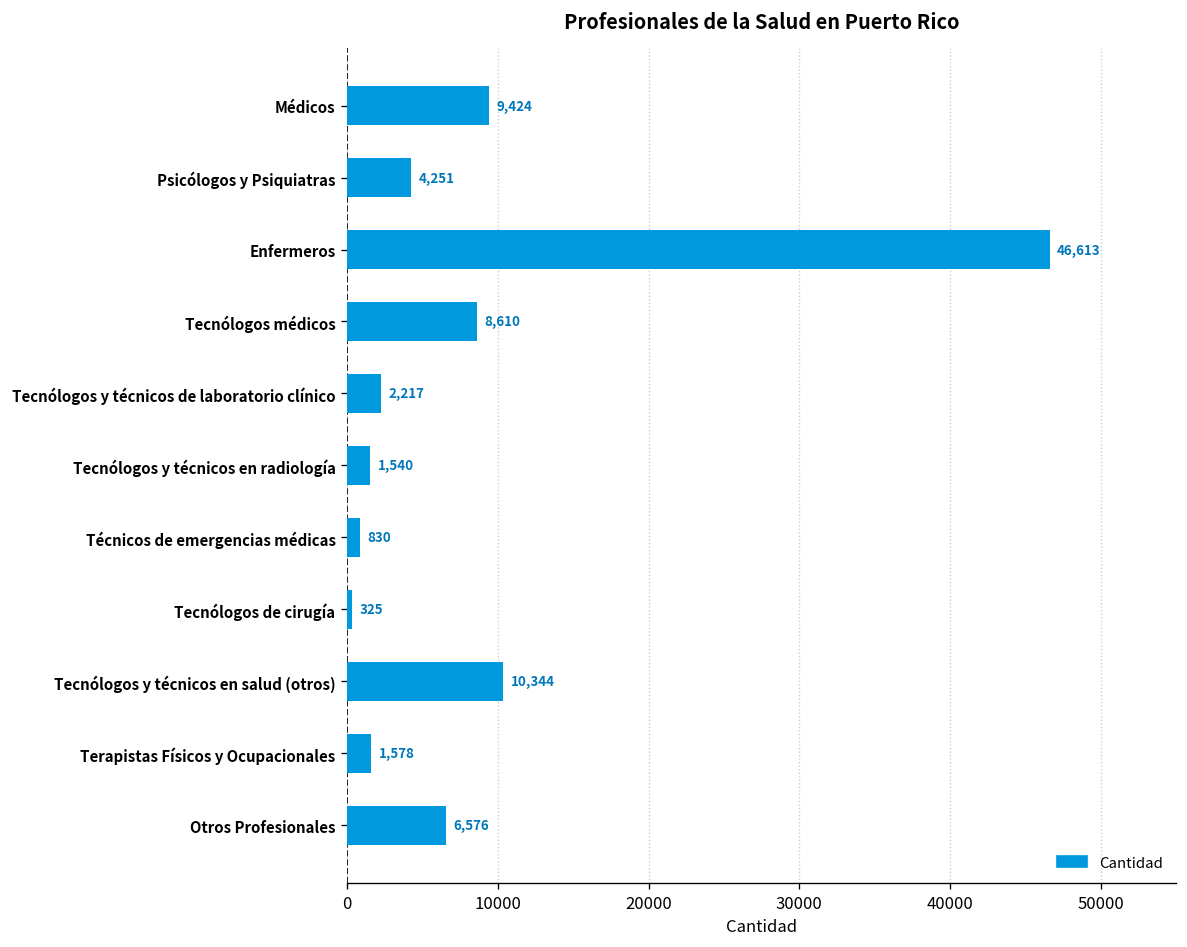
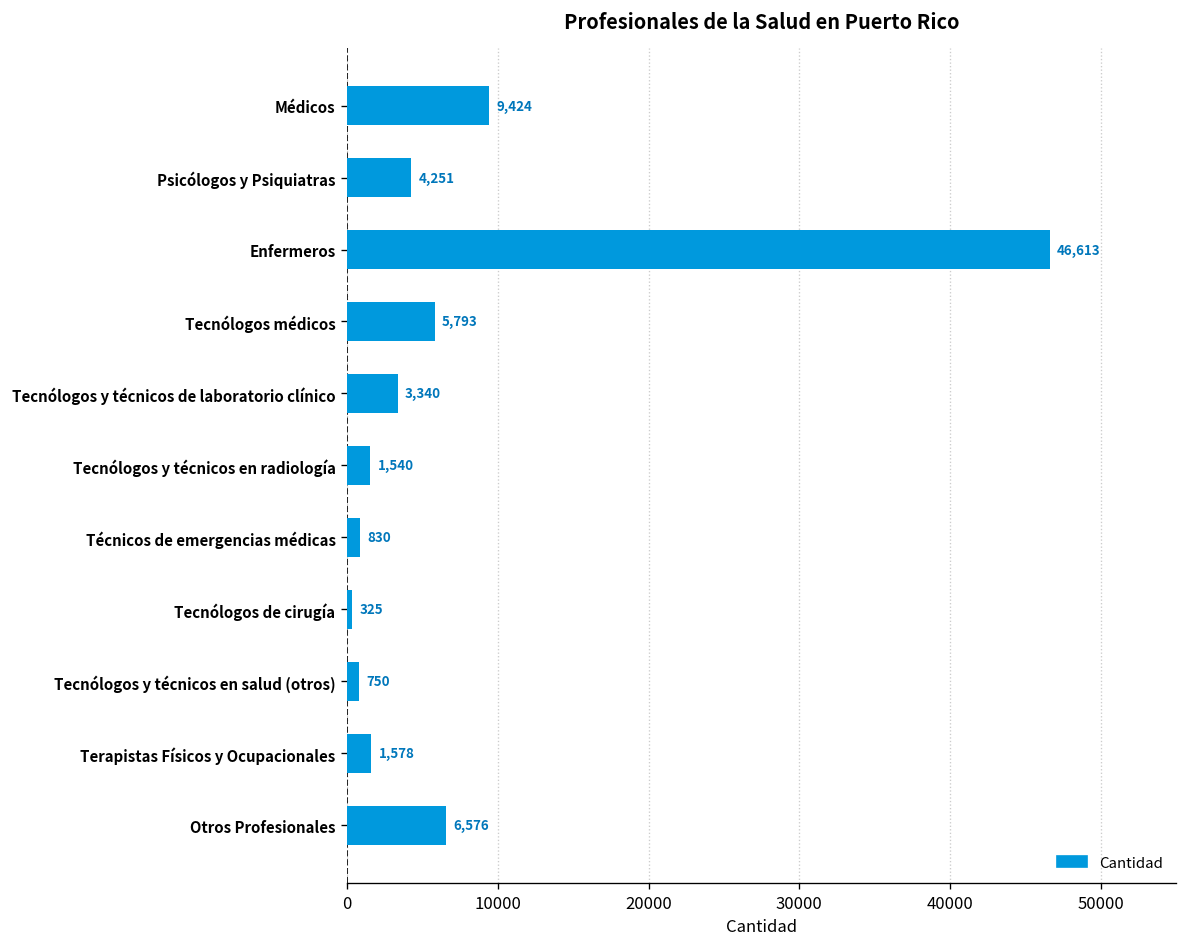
Tecnólogos médicos: 8,610 -> 5,793
Tecnólogos y técnicos de laboratorio clínico: 2,217 -> 3,340
Tecnólogos y técnicos en salud (otros): 10,344 -> 750
